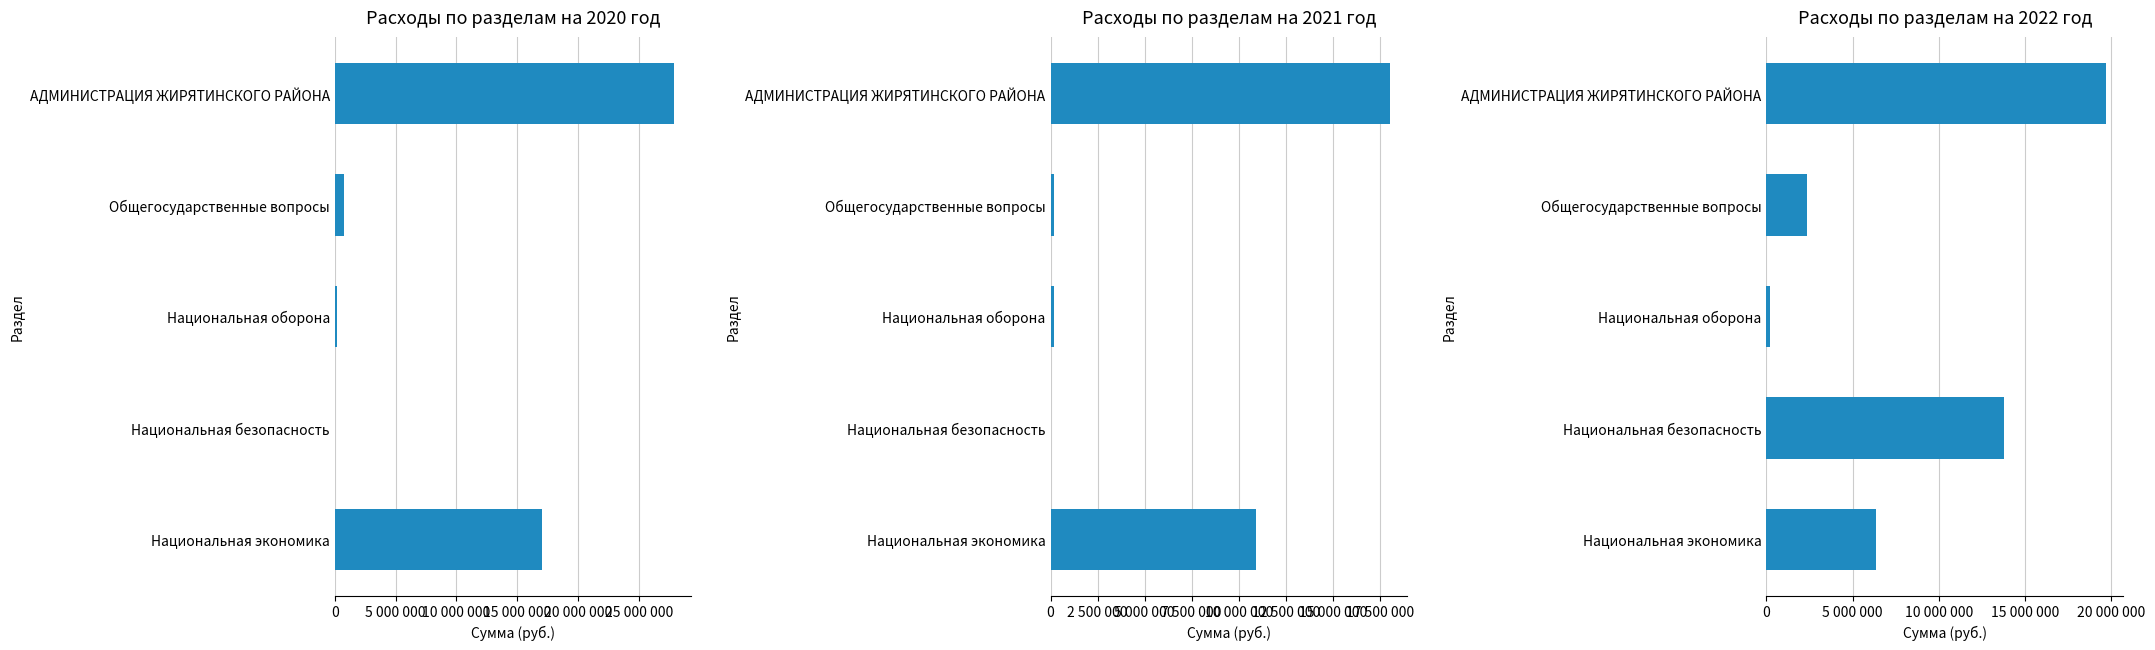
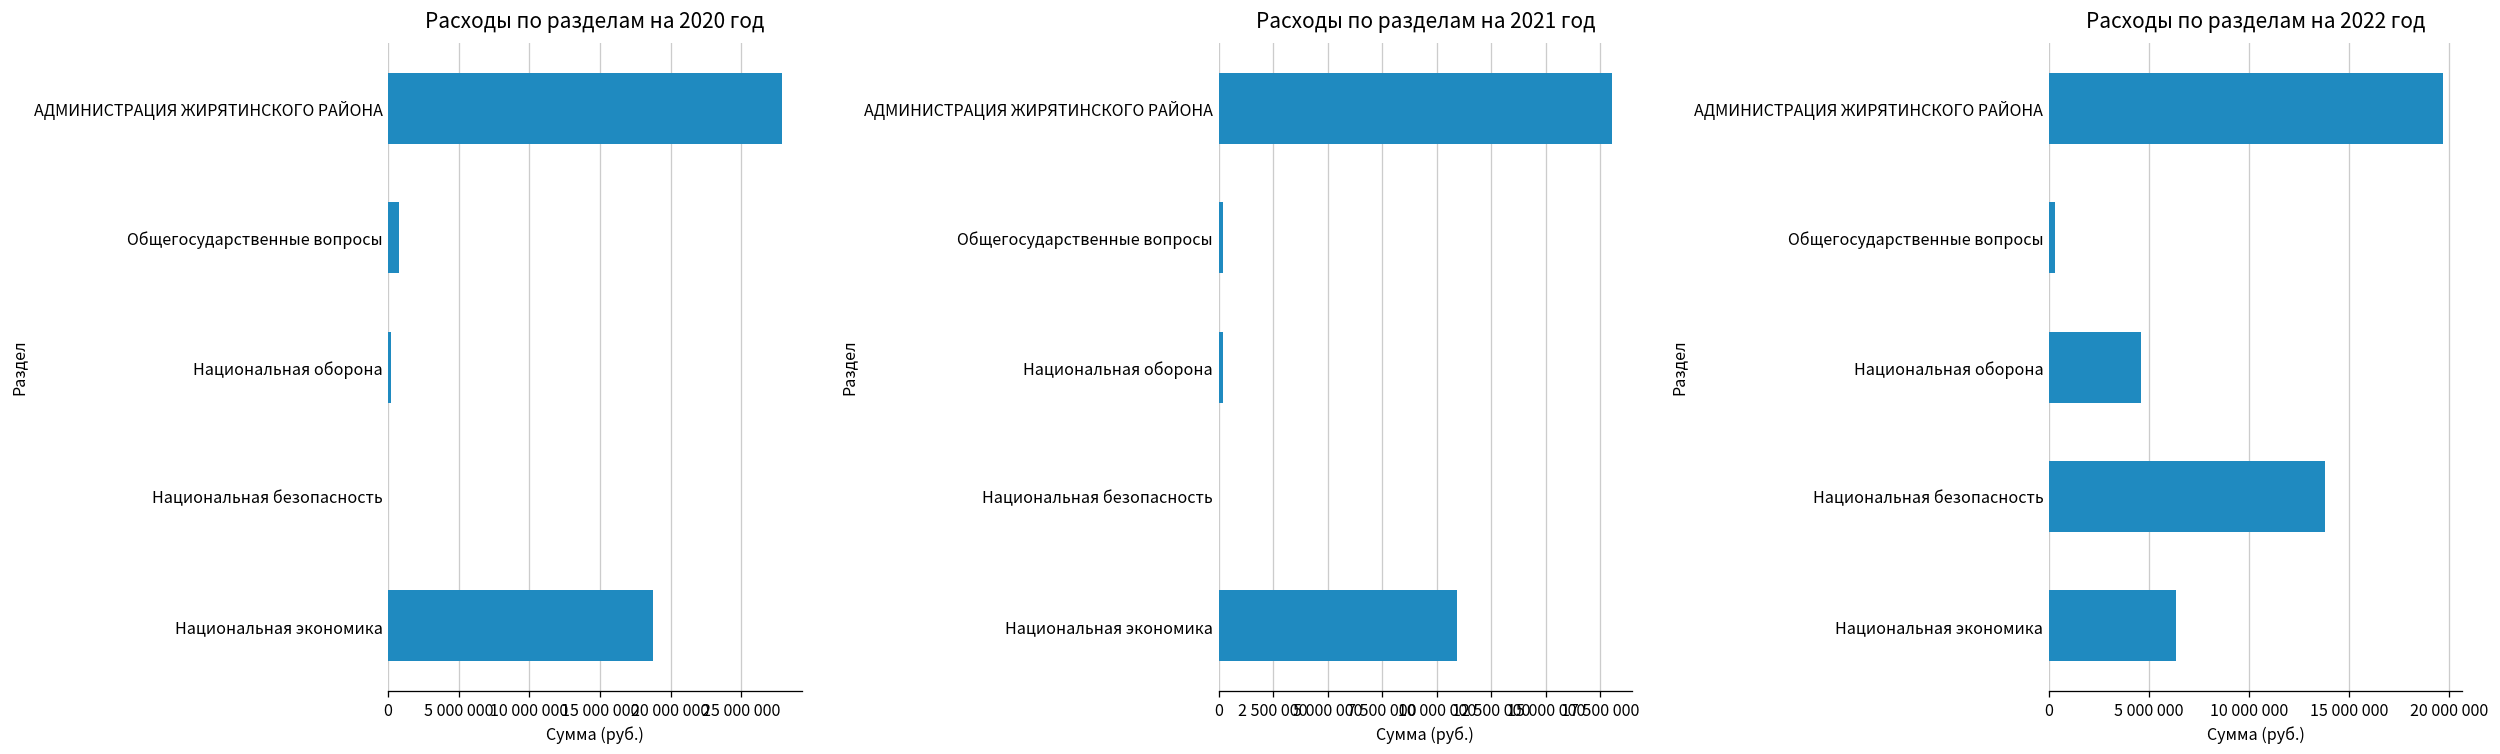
Расходы по разделам на 2020 год, Национальная экономика: 17000000 -> 18800000
Расходы по разделам на 2022 год, Общегосударственные вопросы: 2300000 -> 300000
Расходы по разделам на 2022 год, Национальная оборона: 200000 -> 4600000
